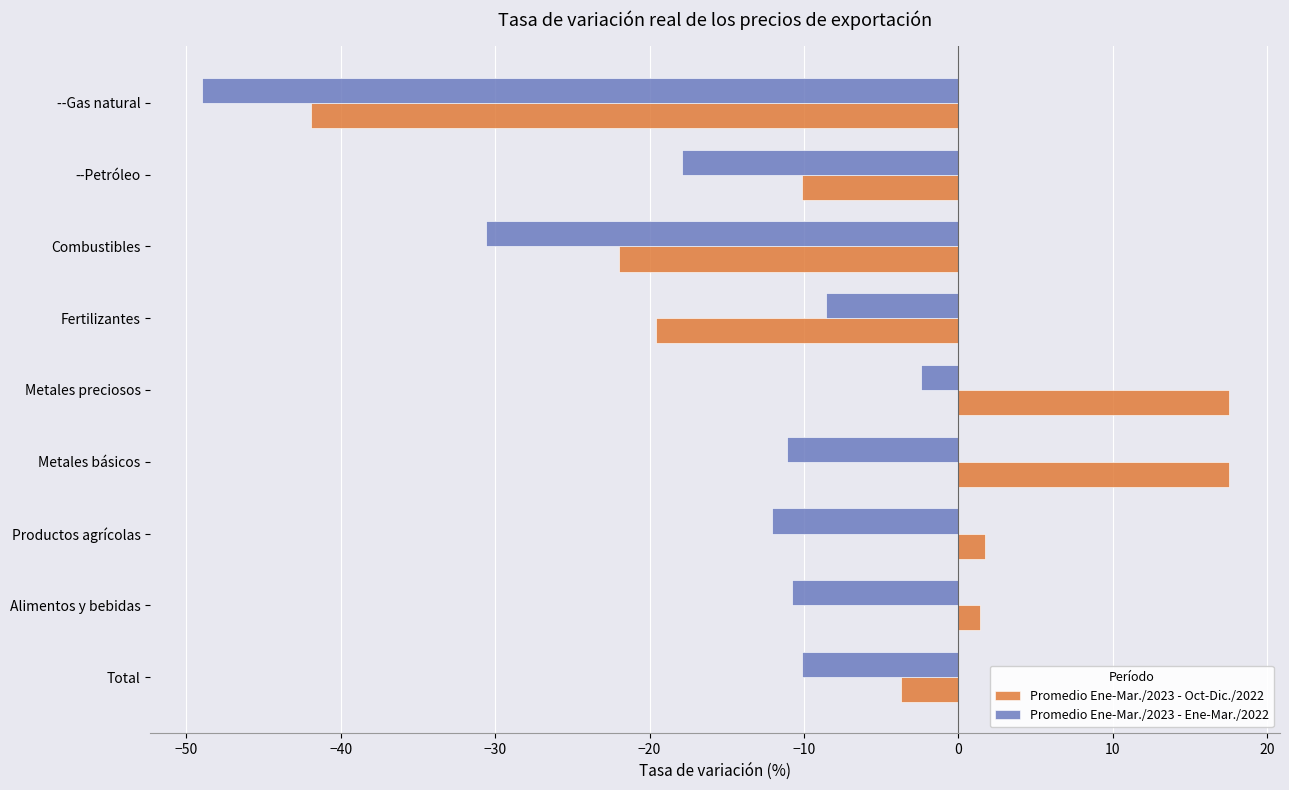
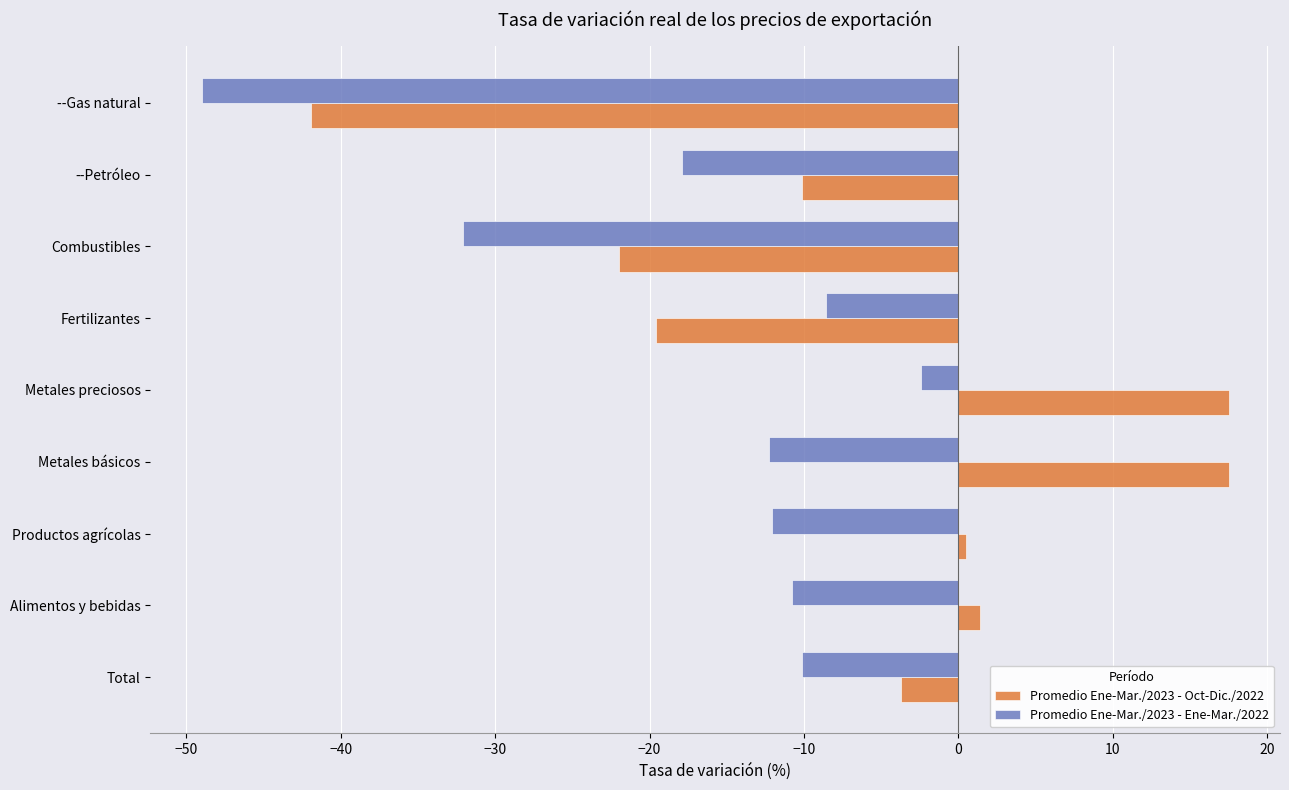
Promedio Ene-Mar./2023 - Ene-Mar./2022, Combustibles: -30.6 -> -32.1
Promedio Ene-Mar./2023 - Ene-Mar./2022, Metales básicos: -11.1 -> -12.3
Promedio Ene-Mar./2023 - Oct-Dic./2022, Productos agrícolas: 1.7 -> 0.5
